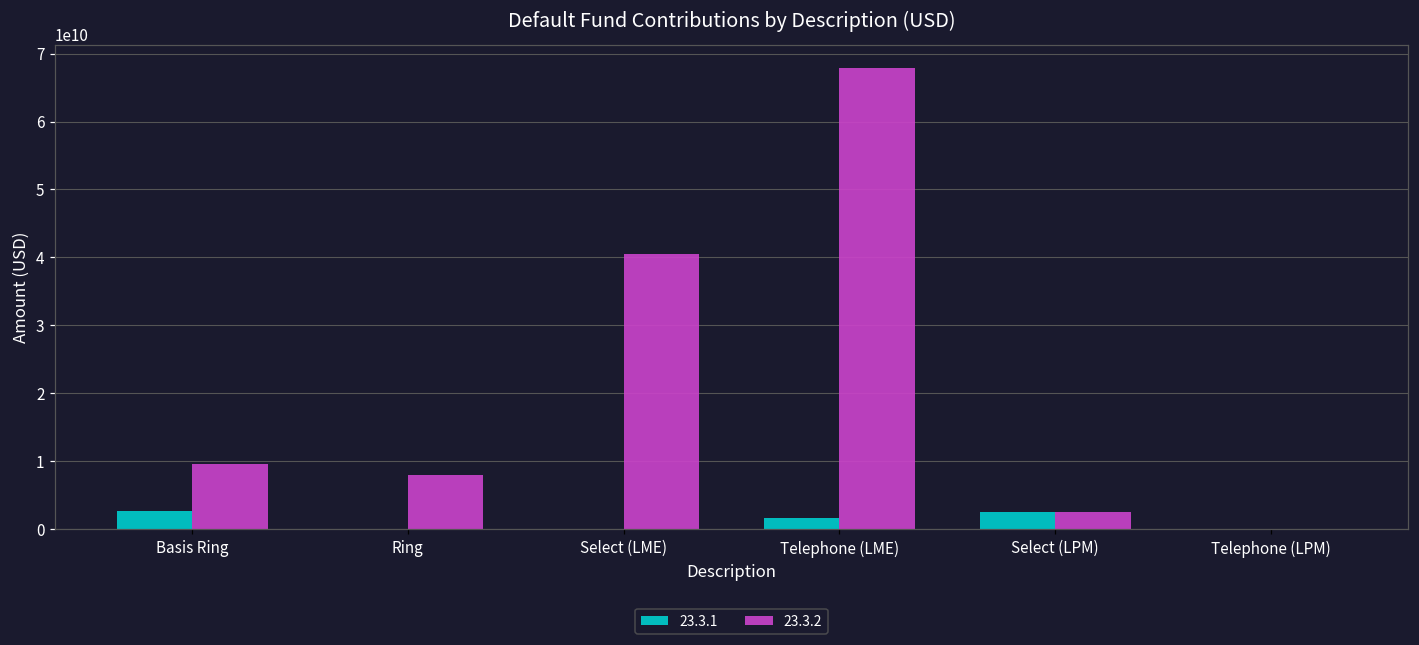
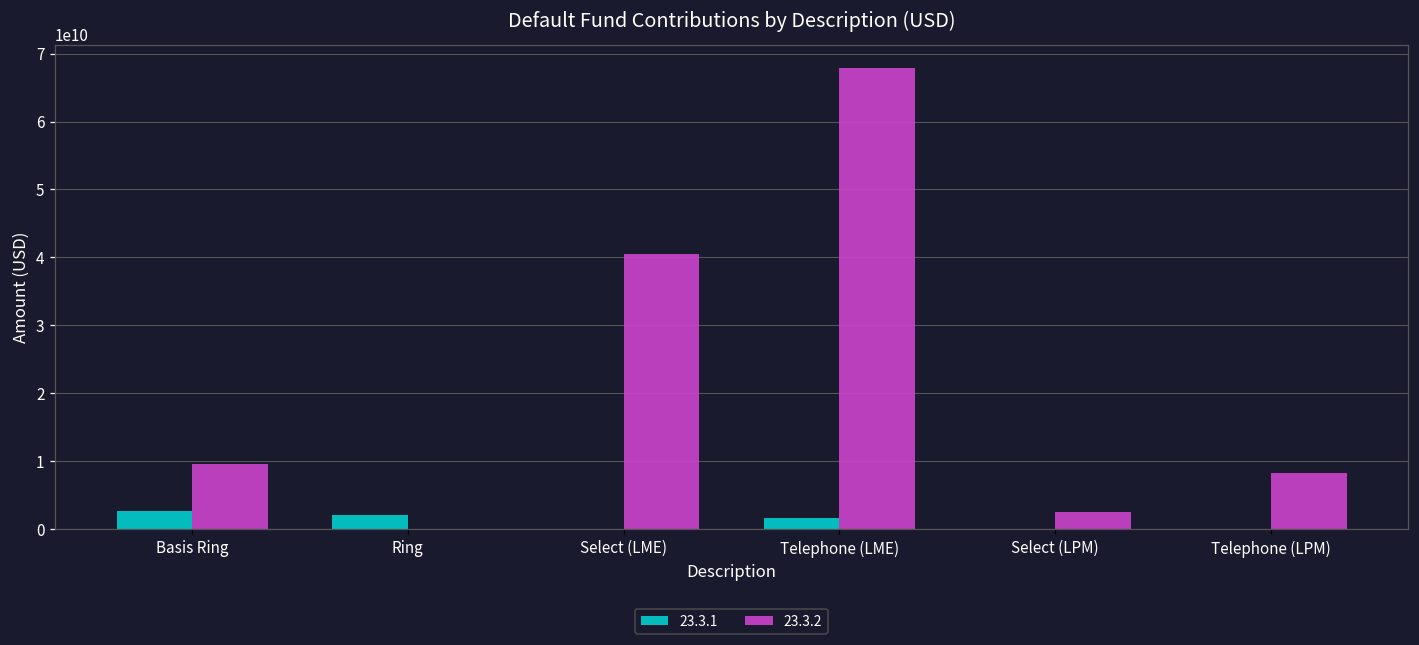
23.3.1, Ring: 0 -> 2000000000
23.3.2, Ring: 8000000000 -> 0
23.3.1, Select (LPM): 3000000000 -> 0
23.3.2, Telephone (LPM): 0 -> 8000000000
